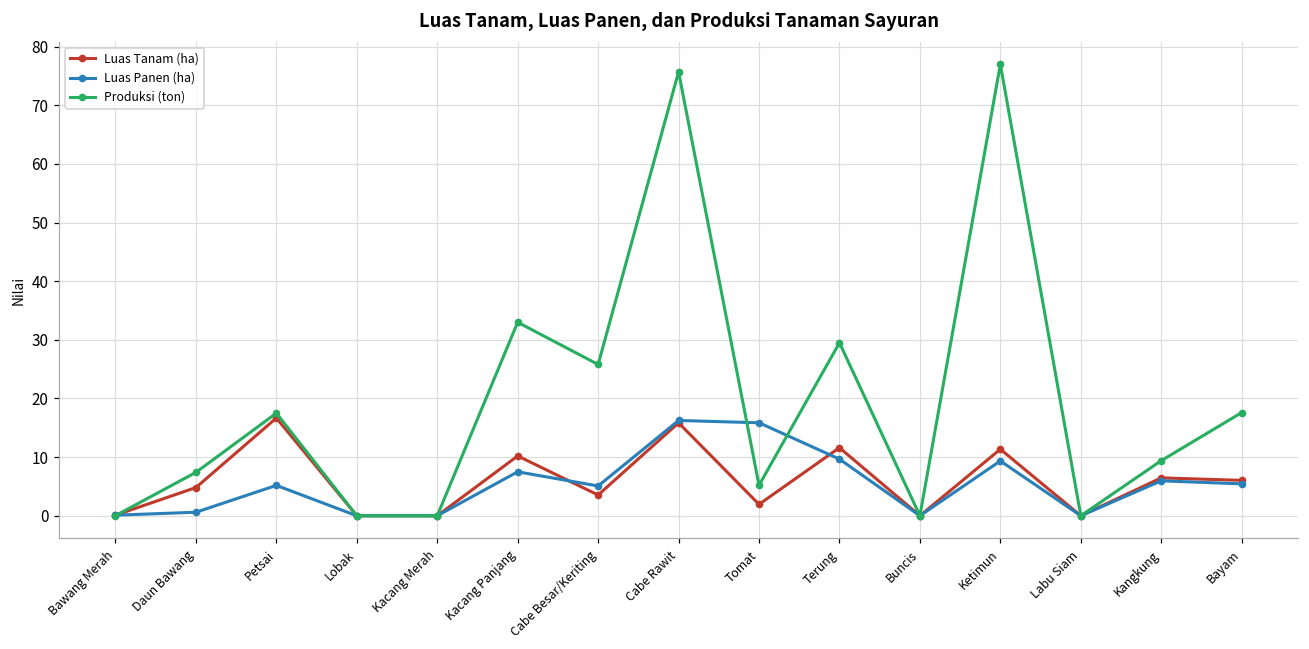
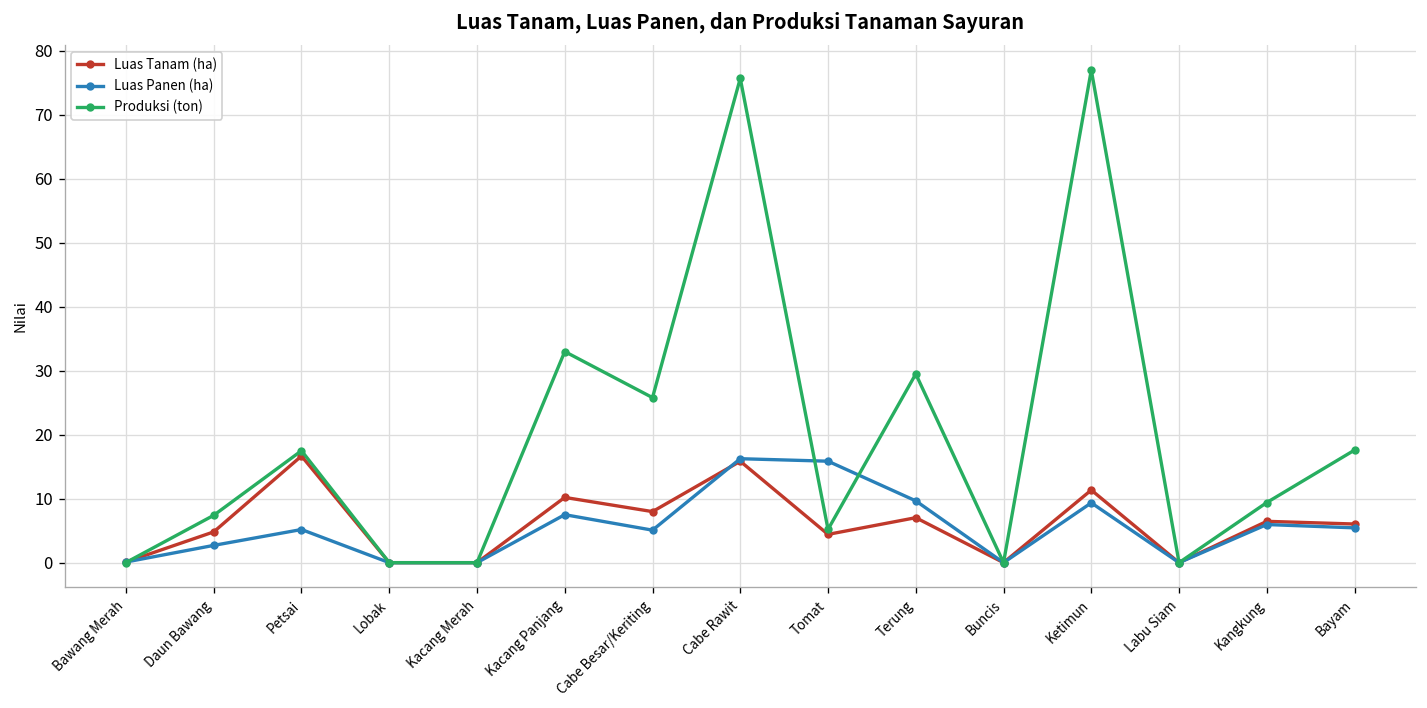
Luas Panen (ha), Daun Bawang: 1 -> 3
Luas Tanam (ha), Cabe Besar/Keriting: 4 -> 8
Luas Tanam (ha), Tomat: 2 -> 4
Luas Tanam (ha), Terung: 12 -> 7
